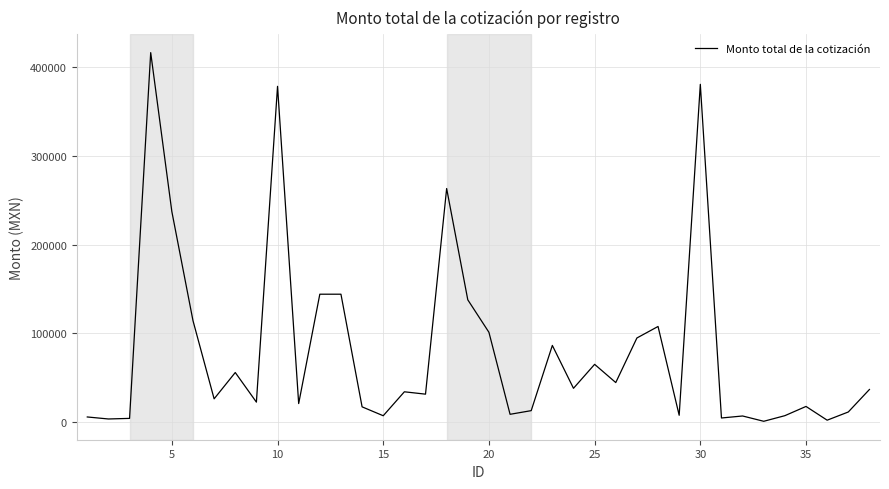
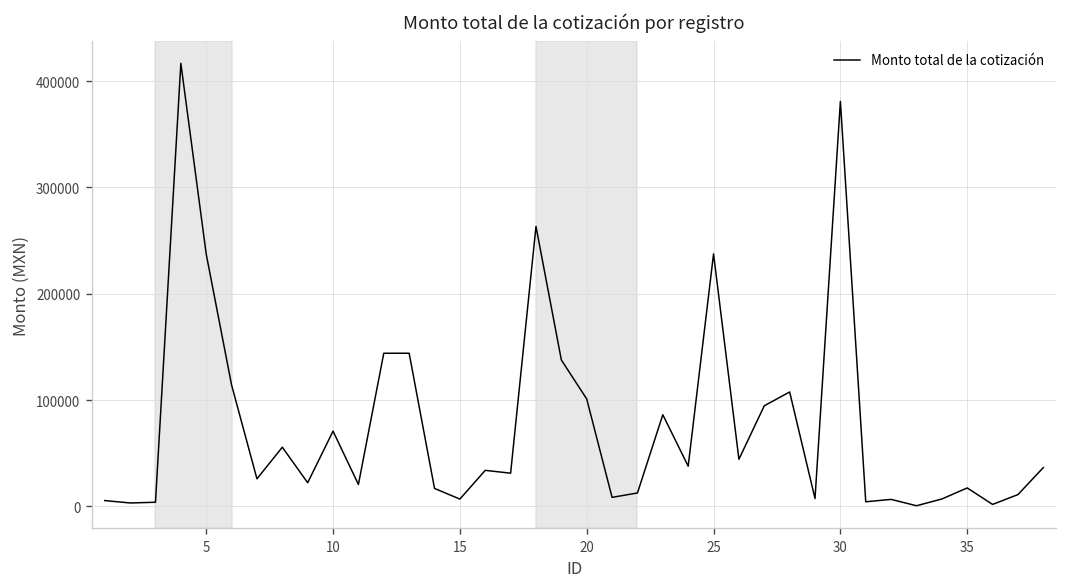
10: 380000 -> 70000
25: 60000 -> 240000
